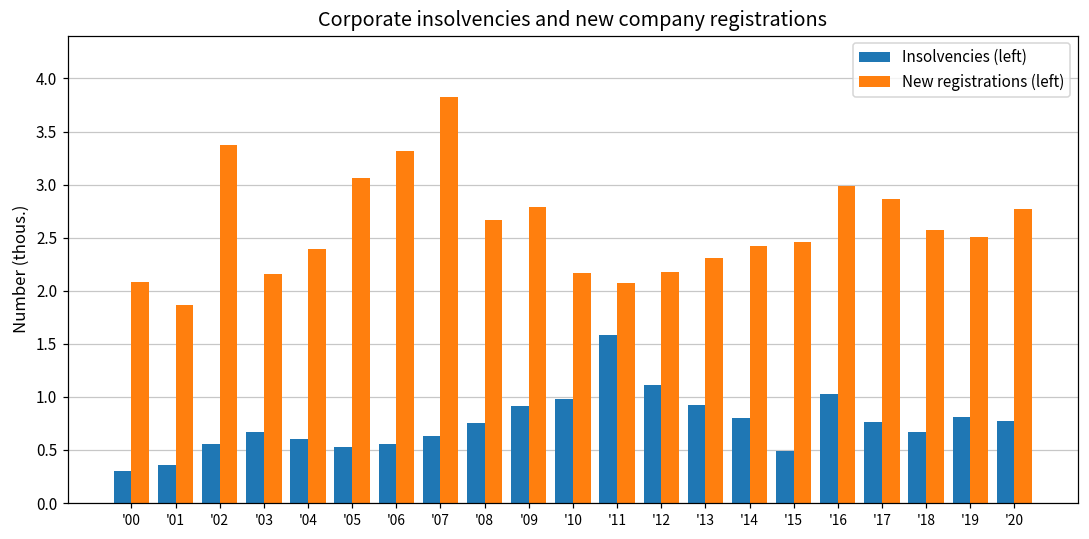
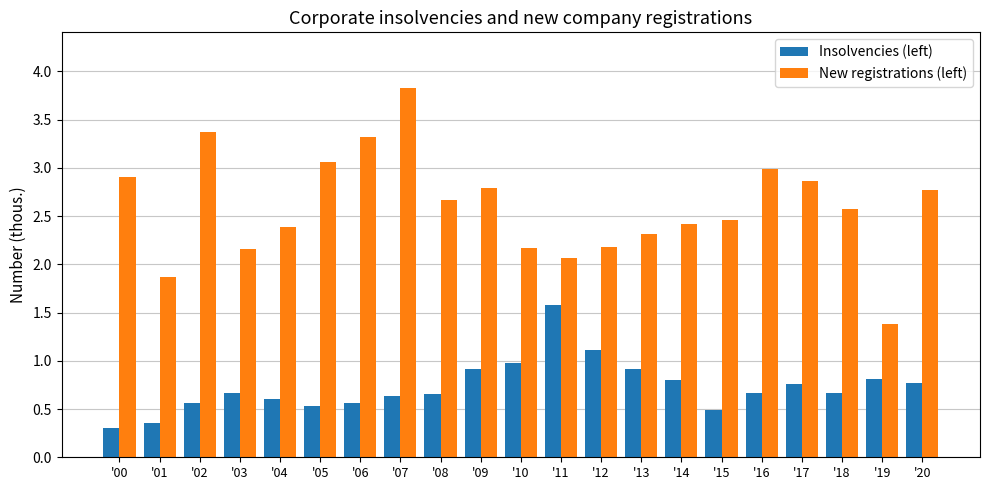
New registrations (left), '00: 2.1 -> 2.9
Insolvencies (left), '08: 0.8 -> 0.7
Insolvencies (left), '16: 1.0 -> 0.7
New registrations (left), '19: 2.5 -> 1.4
